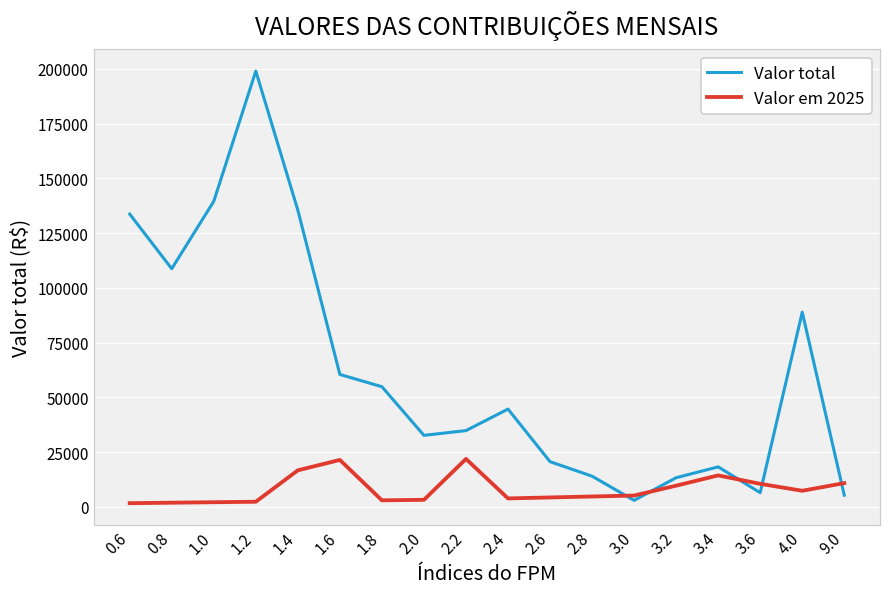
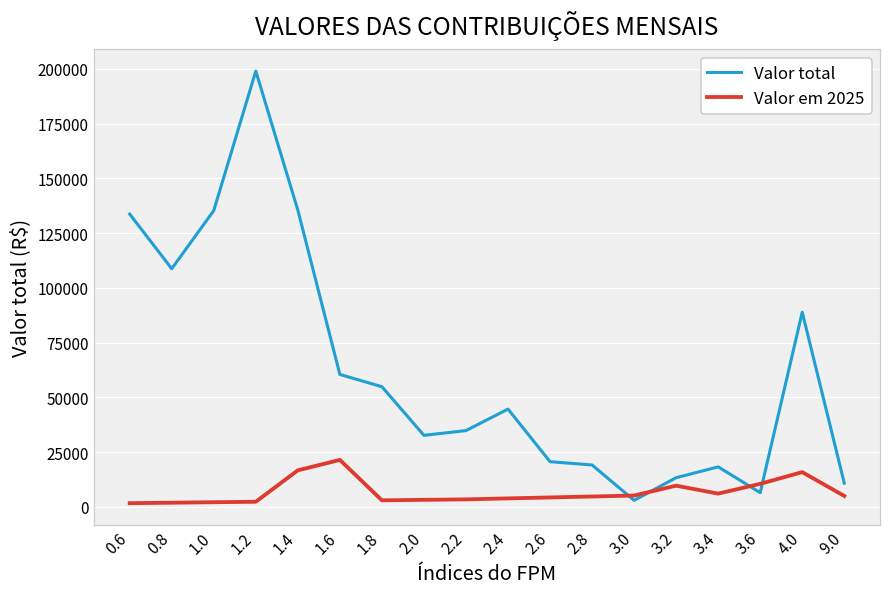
Valor total, 1.0: 140000 -> 135000
Valor em 2025, 2.2: 22000 -> 3000
Valor total, 2.8: 14000 -> 19000
Valor em 2025, 3.4: 14000 -> 6000
Valor em 2025, 4.0: 7000 -> 16000
Valor total, 9.0: 5000 -> 11000
Valor em 2025, 9.0: 11000 -> 5000
